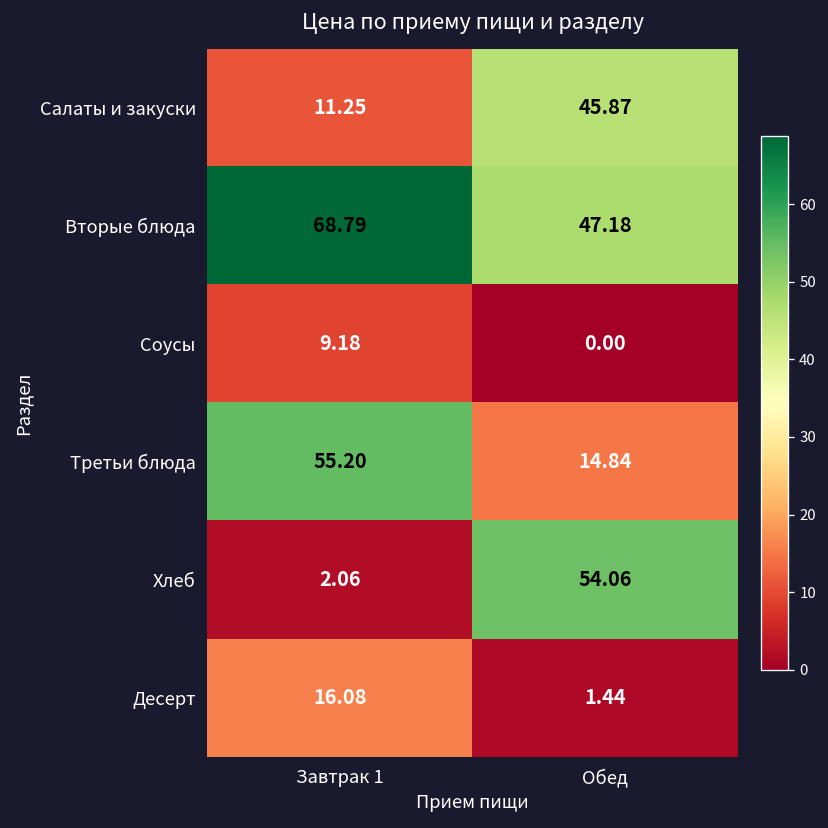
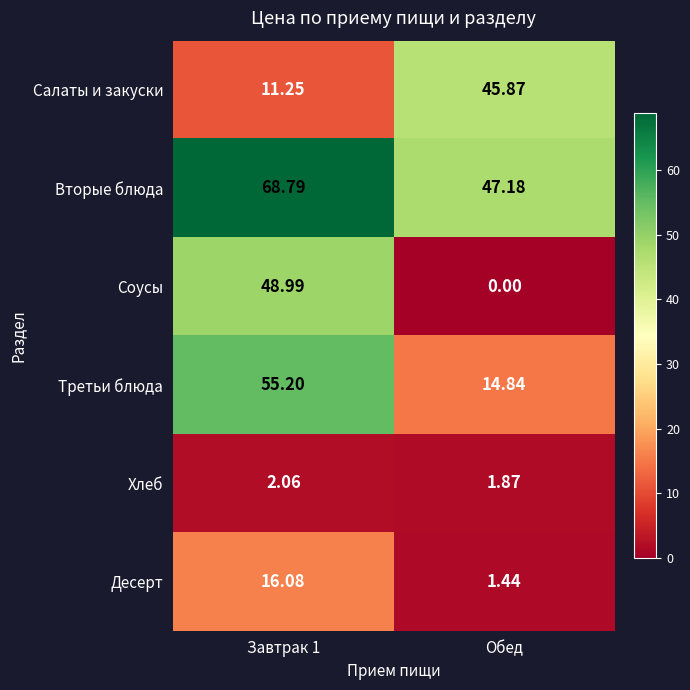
Соусы, Завтрак 1: 9.18 -> 48.99
Хлеб, Обед: 54.06 -> 1.87
